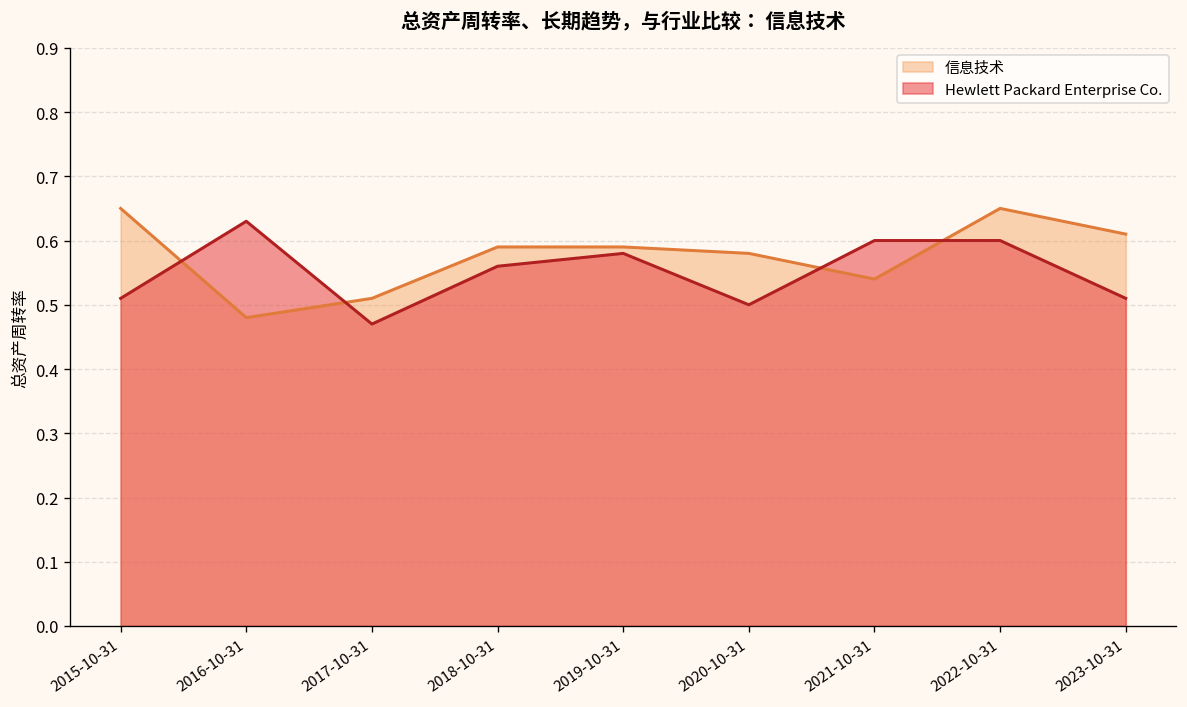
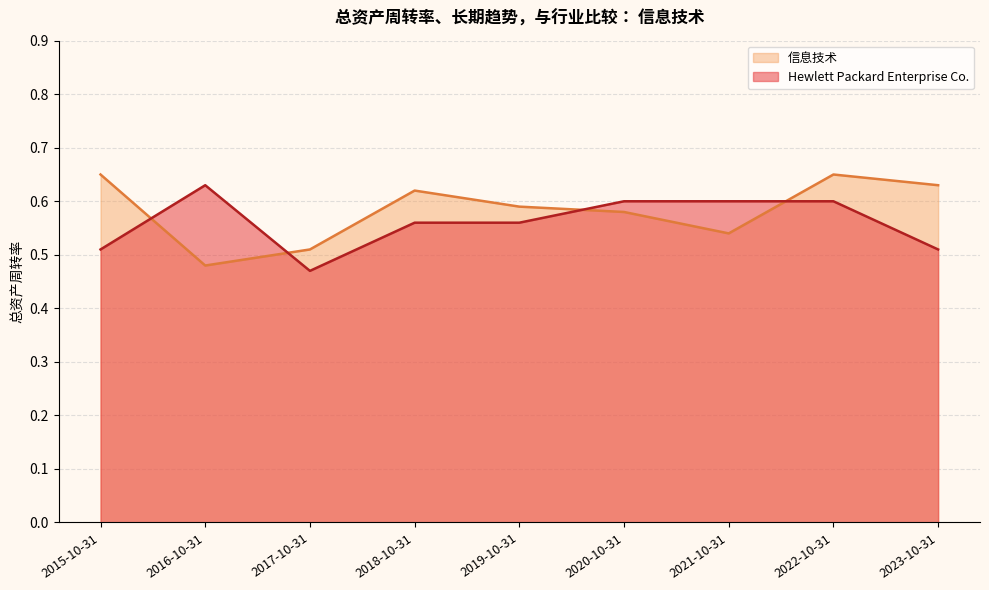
信息技术, 2018-10-31: 0.59 -> 0.62
Hewlett Packard Enterprise Co., 2019-10-31: 0.58 -> 0.56
Hewlett Packard Enterprise Co., 2020-10-31: 0.5 -> 0.6
信息技术, 2023-10-31: 0.61 -> 0.63
